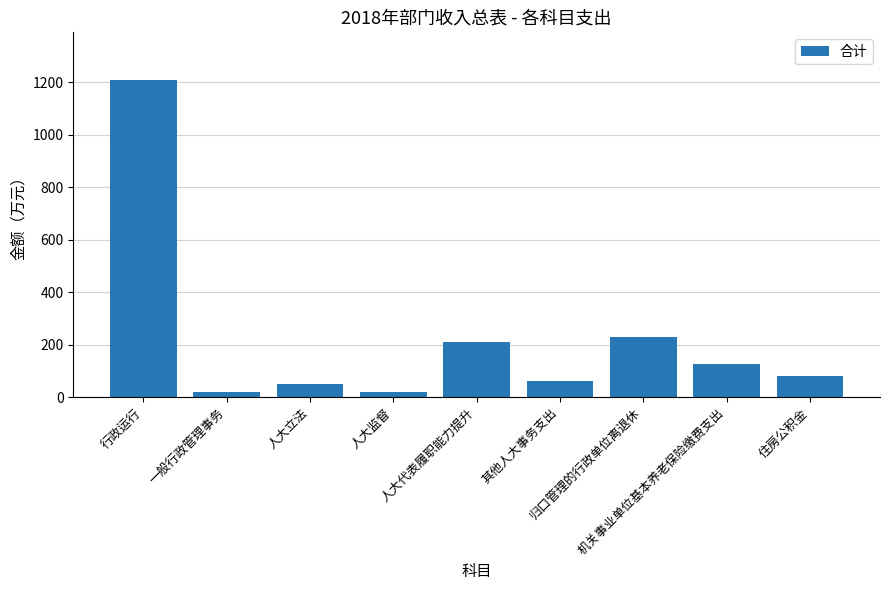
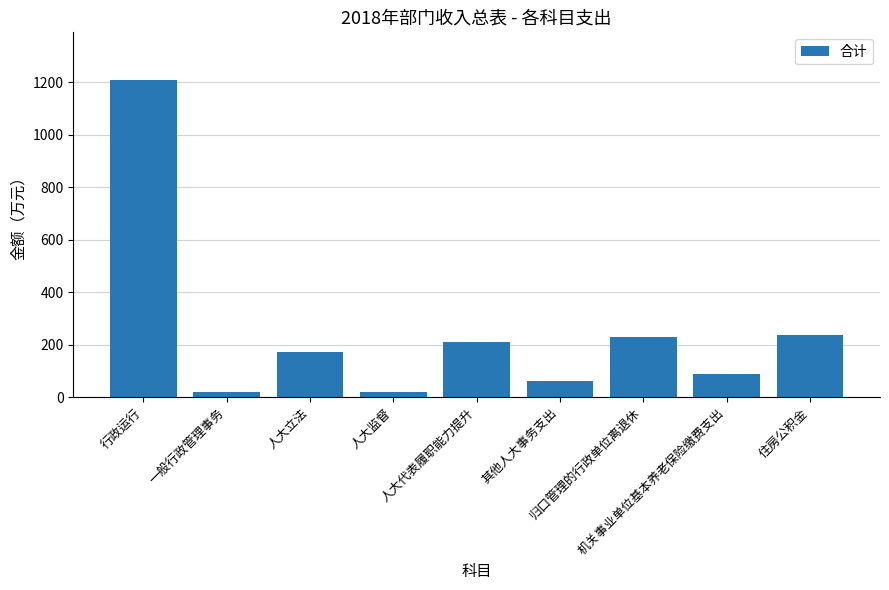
人大立法: 50 -> 170
机关事业单位基本养老保险缴费支出: 130 -> 90
住房公积金: 80 -> 240
